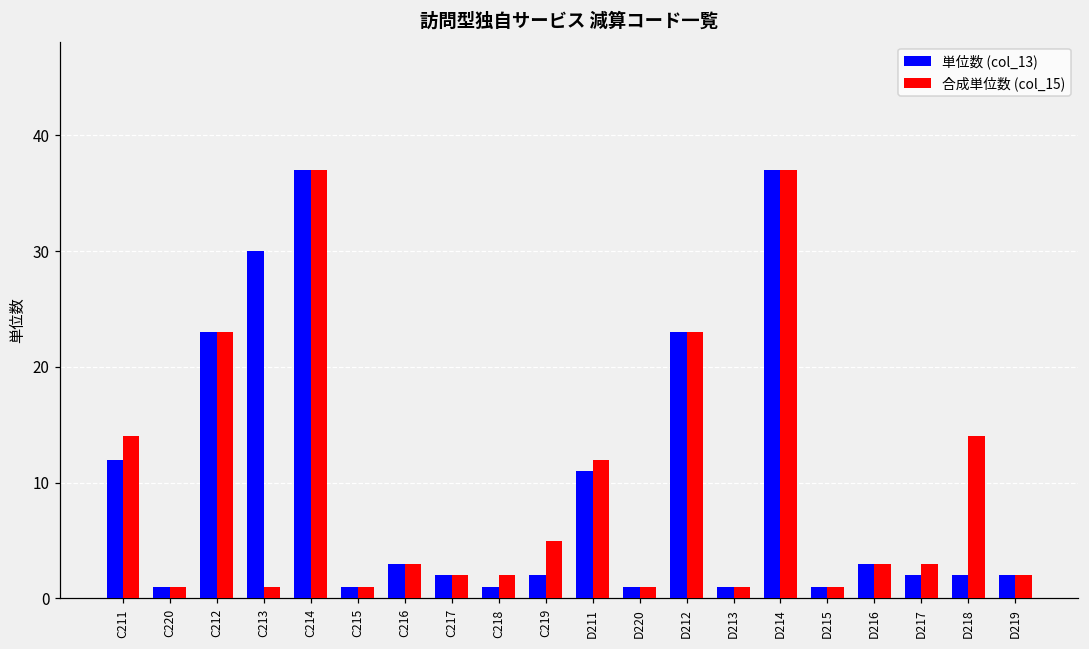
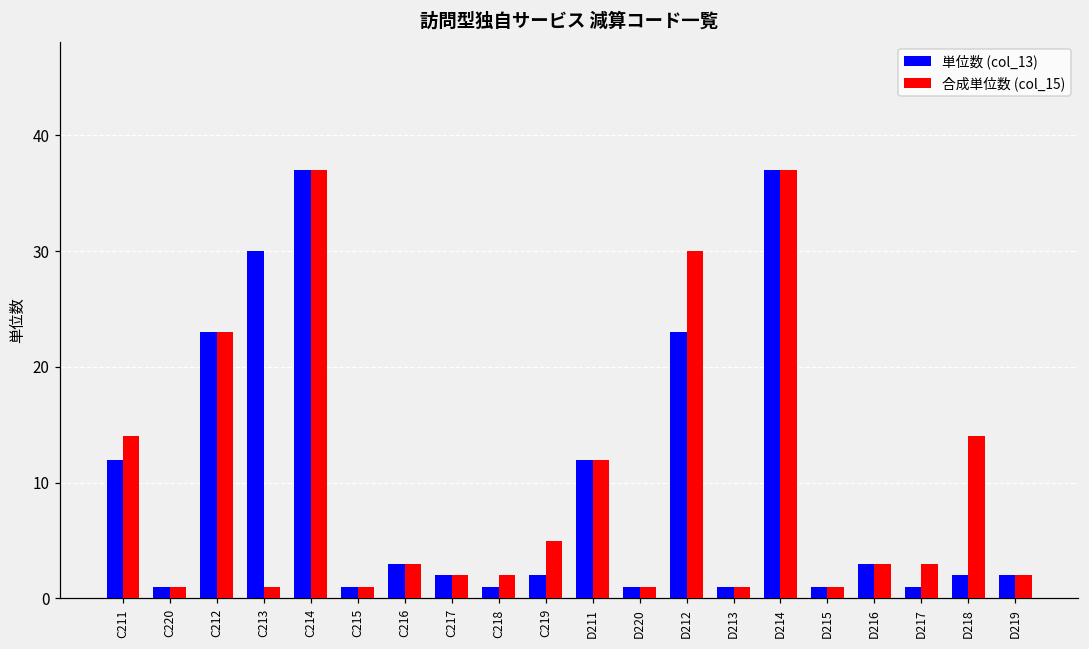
単位数 (col_13), D211: 11 -> 12
合成単位数 (col_15), D212: 23.0 -> 30.0
単位数 (col_13), D217: 2 -> 1
